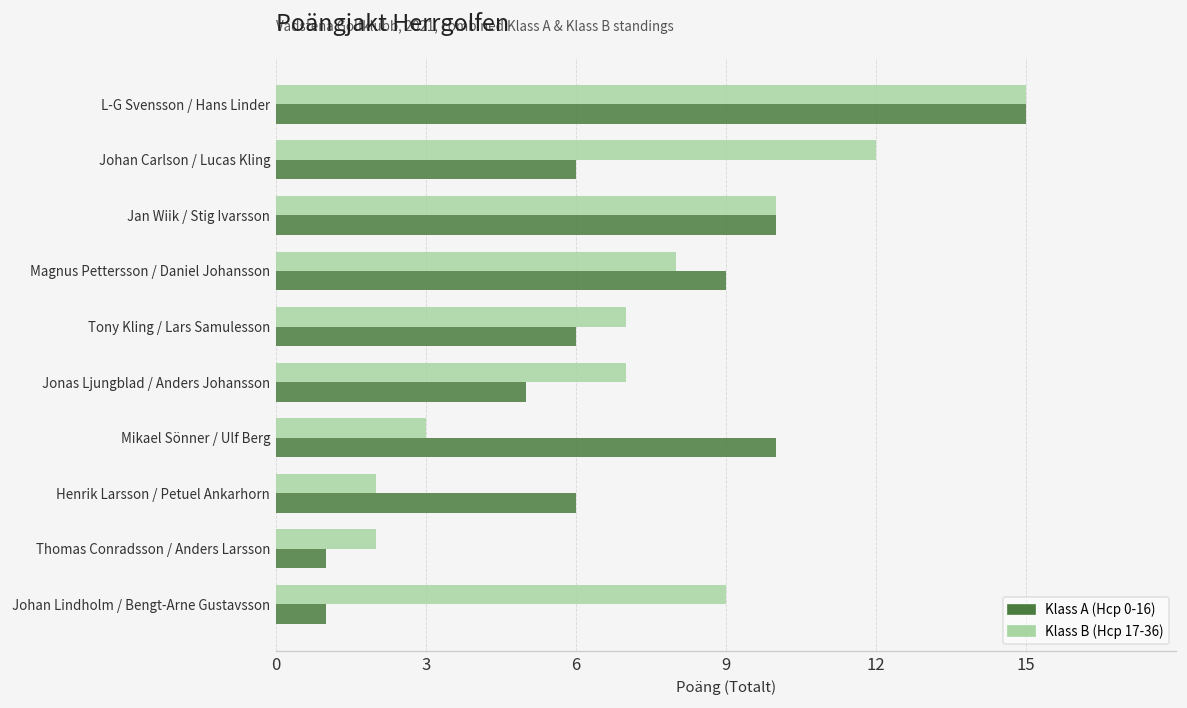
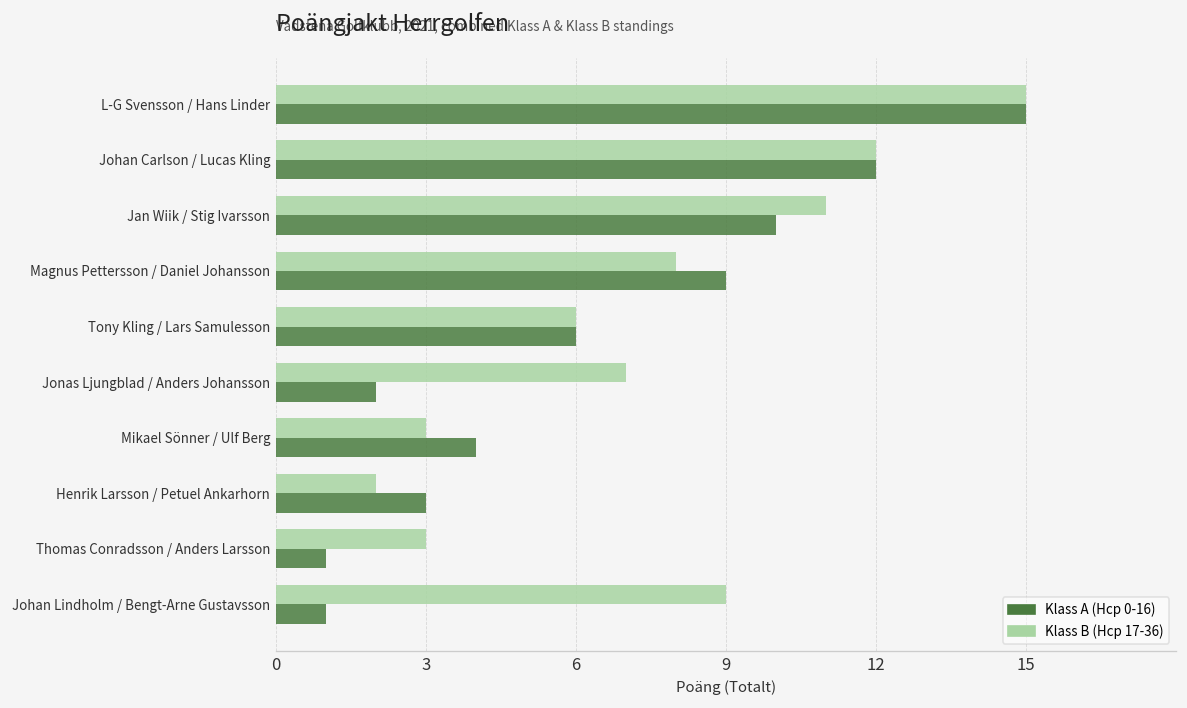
Klass A (Hcp 0-16), Johan Carlson / Lucas Kling: 6 -> 12
Klass B (Hcp 17-36), Jan Wiik / Stig Ivarsson: 10 -> 11
Klass B (Hcp 17-36), Tony Kling / Lars Samulesson: 7 -> 6
Klass A (Hcp 0-16), Jonas Ljungblad / Anders Johansson: 5 -> 2
Klass A (Hcp 0-16), Mikael Sönner / Ulf Berg: 10 -> 4
Klass A (Hcp 0-16), Henrik Larsson / Petuel Ankarhorn: 6 -> 3
Klass B (Hcp 17-36), Thomas Conradsson / Anders Larsson: 2 -> 3
